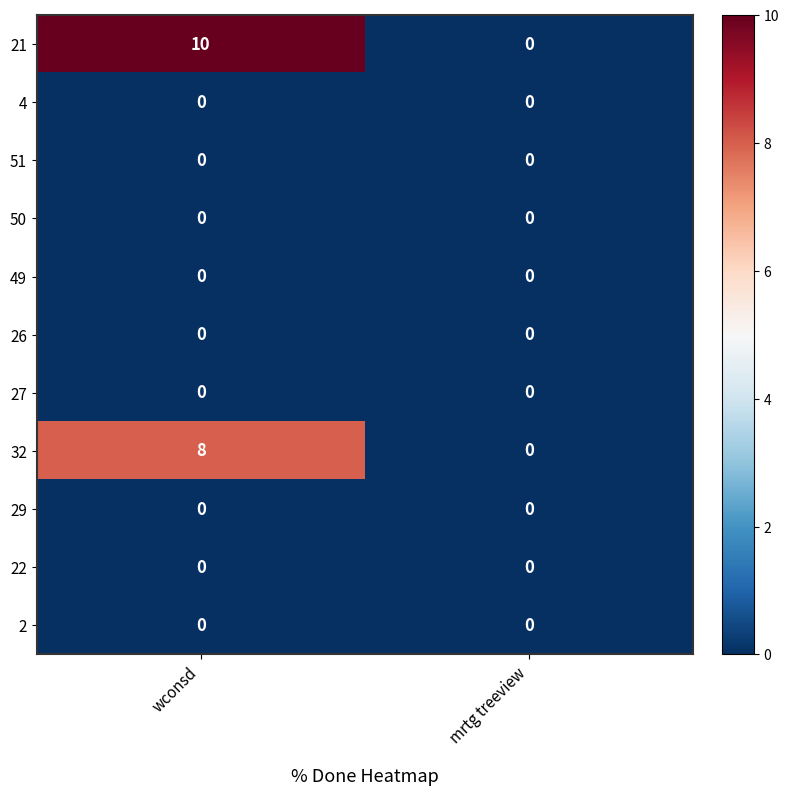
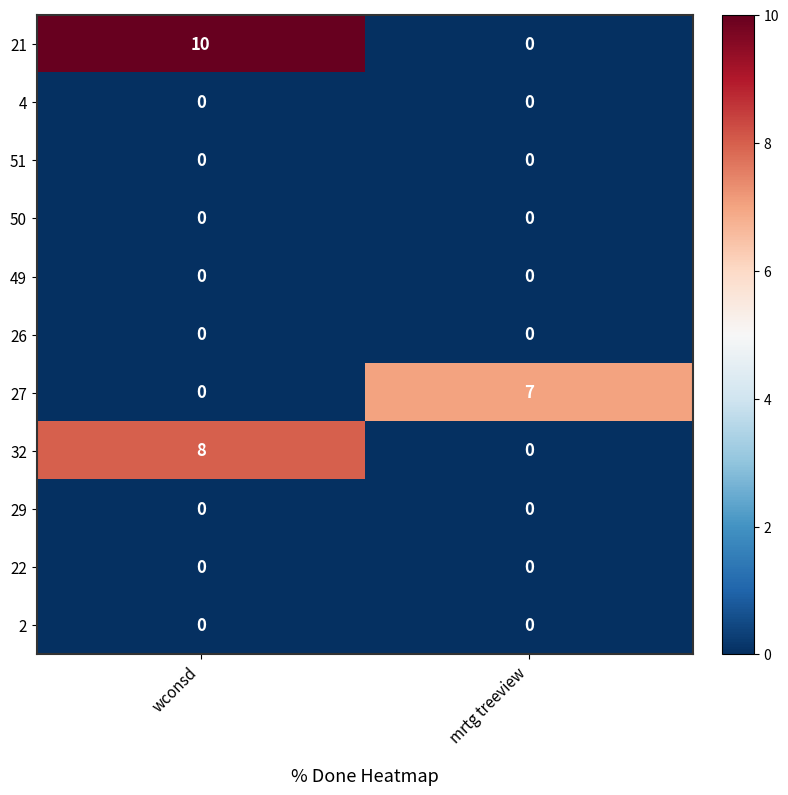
27, mrtg treeview: 0 -> 7
